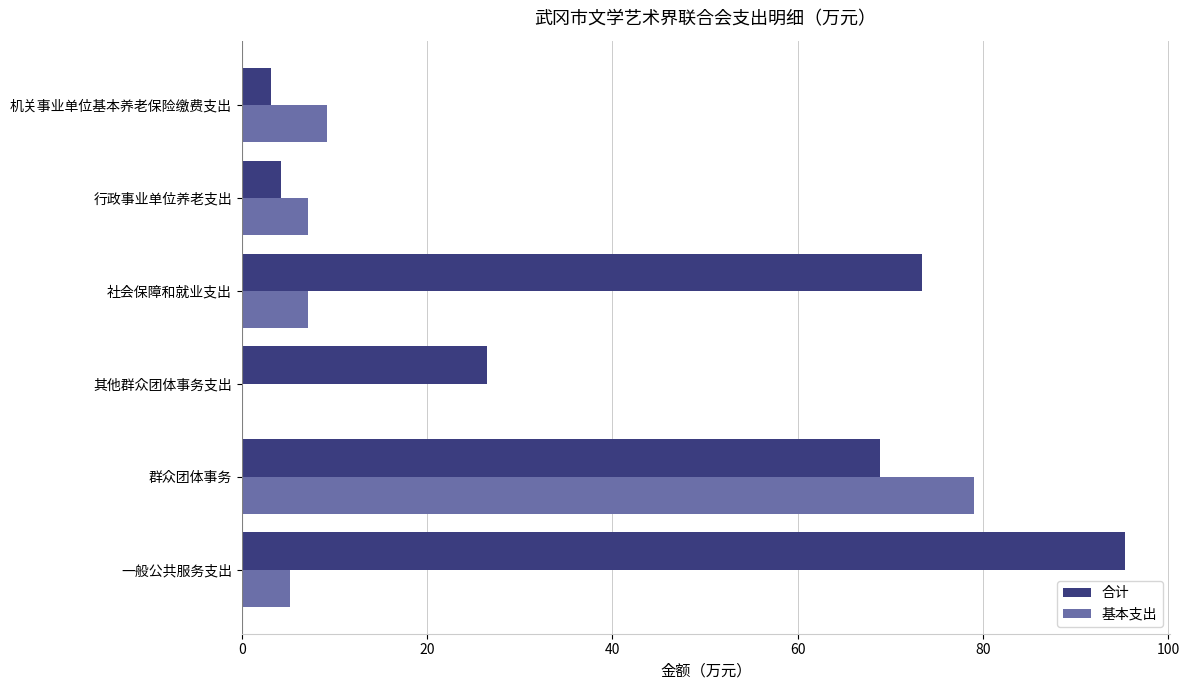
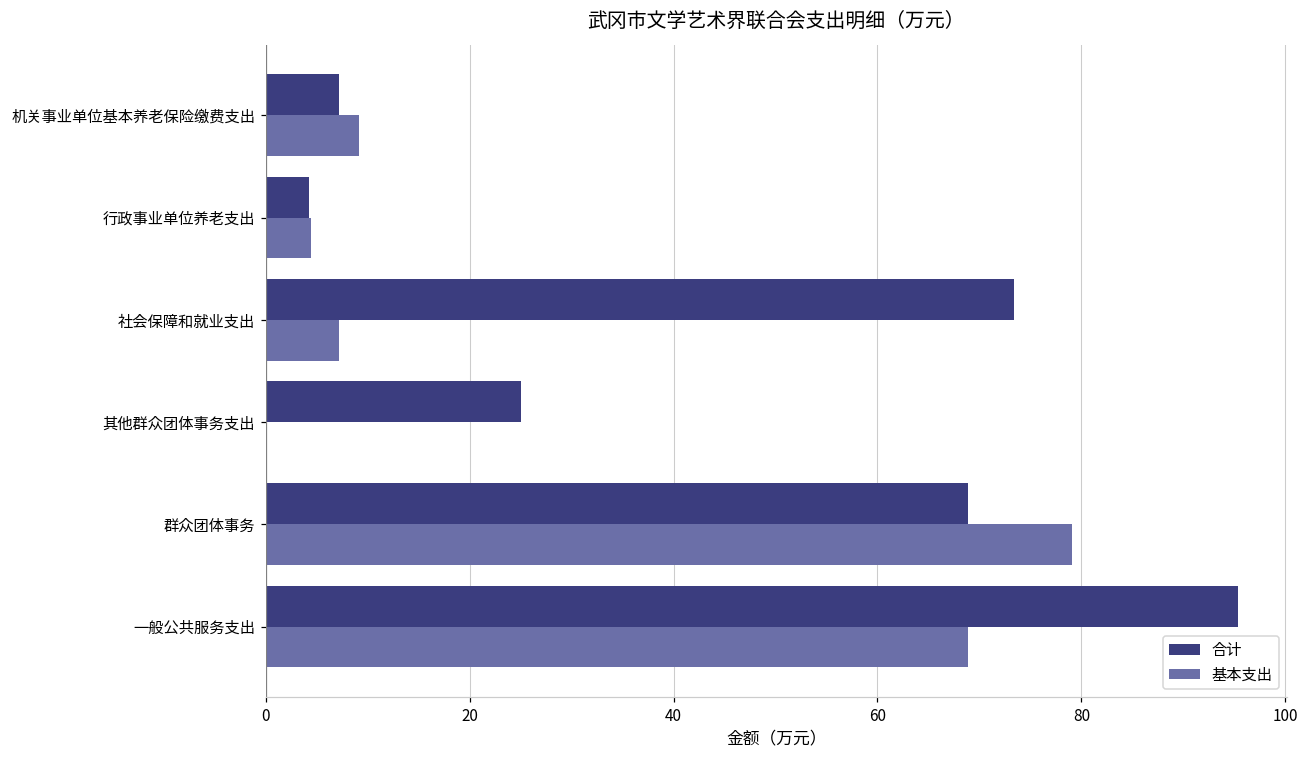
合计, 机关事业单位基本养老保险缴费支出: 3 -> 7
基本支出, 行政事业单位养老支出: 7 -> 4
合计, 其他群众团体事务支出: 27 -> 25
基本支出, 一般公共服务支出: 5 -> 69
